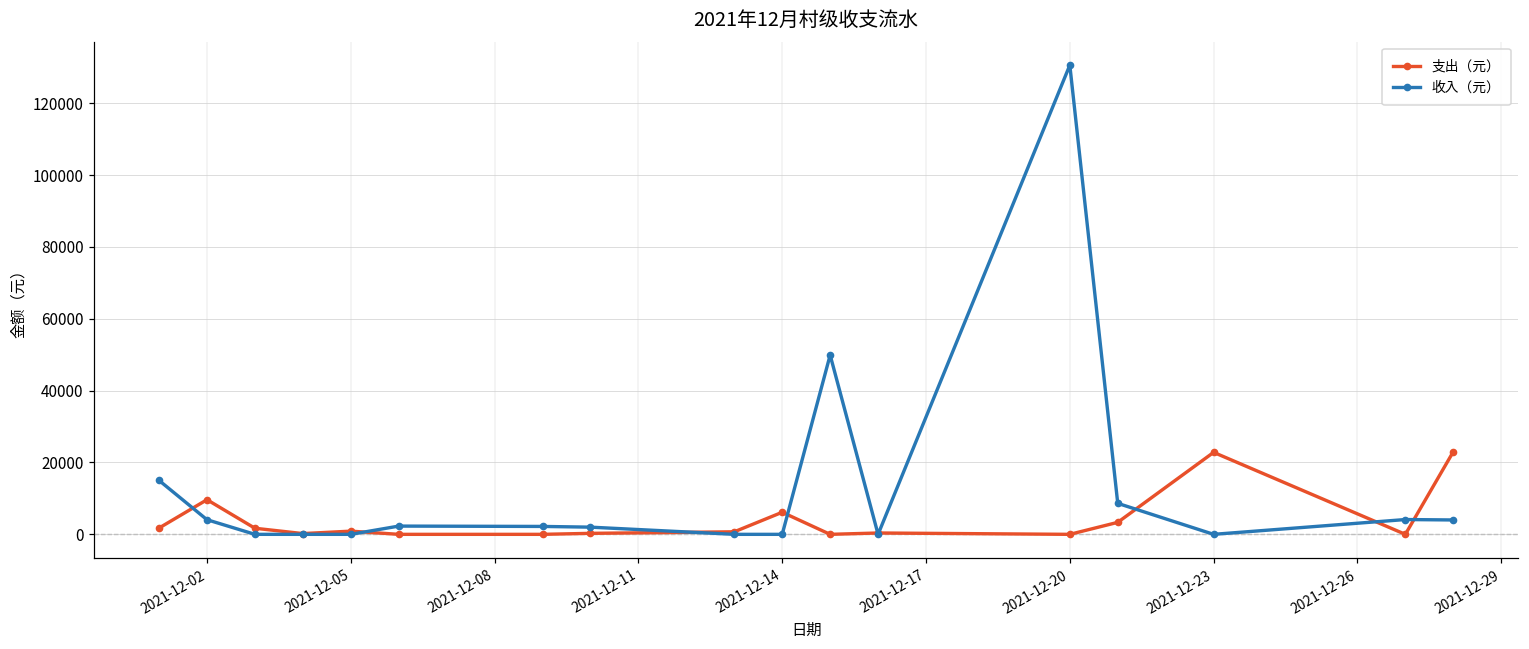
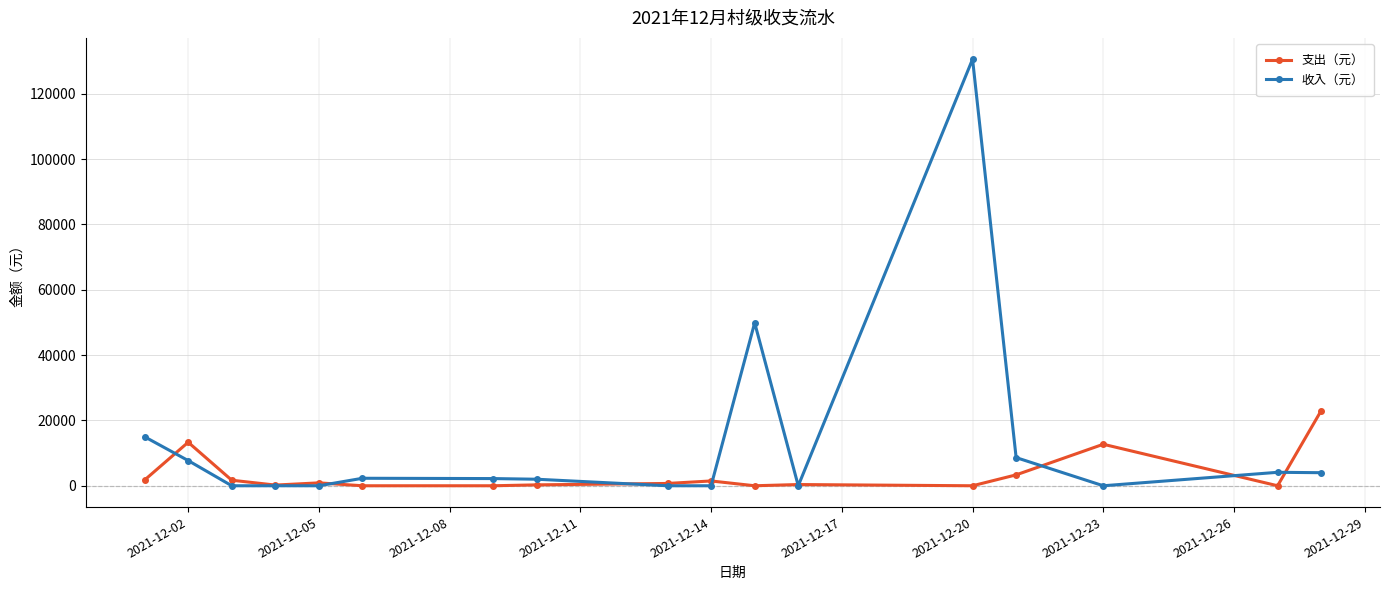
支出（元）, 2021-12-02: 10000 -> 13000
收入（元）, 2021-12-02: 4000 -> 8000
支出（元）, 2021-12-14: 6000 -> 1000
支出（元）, 2021-12-23: 23000 -> 13000
